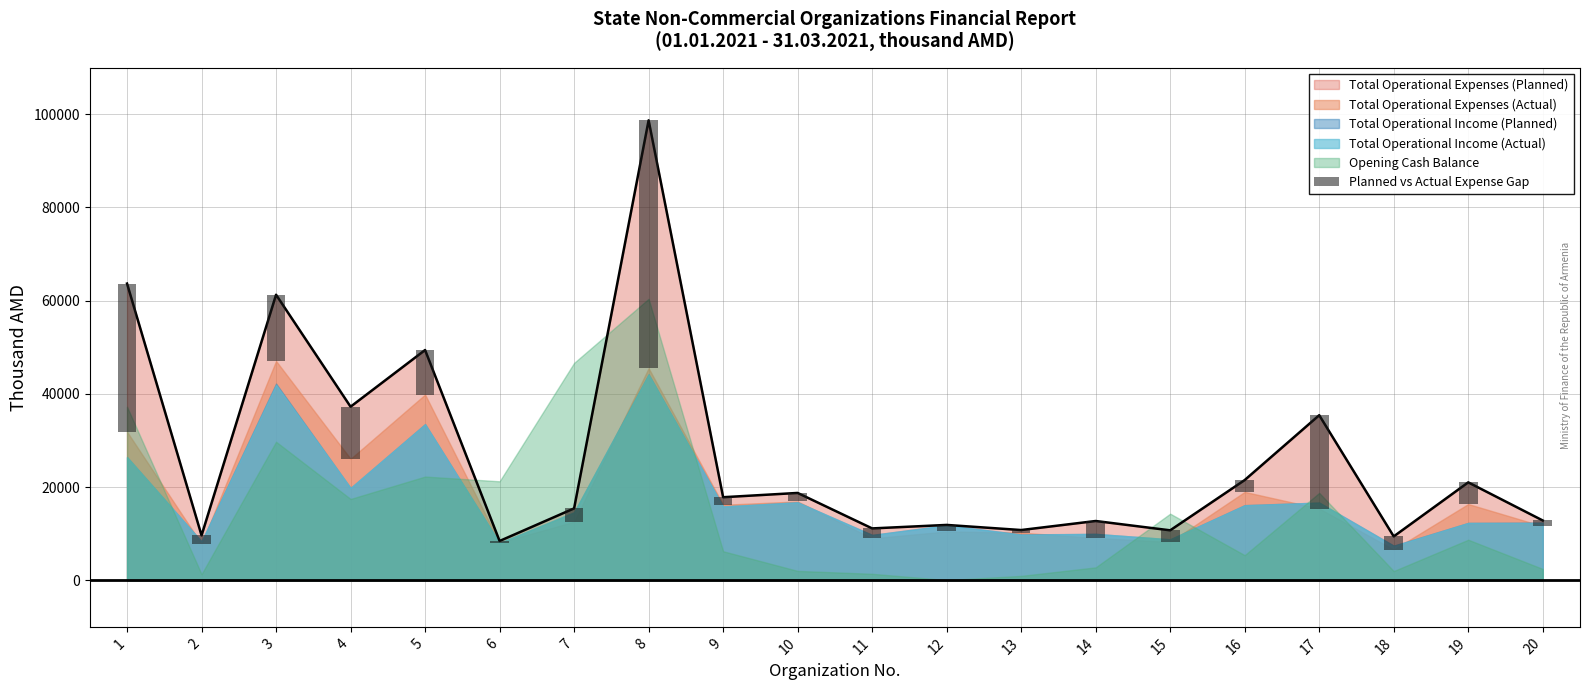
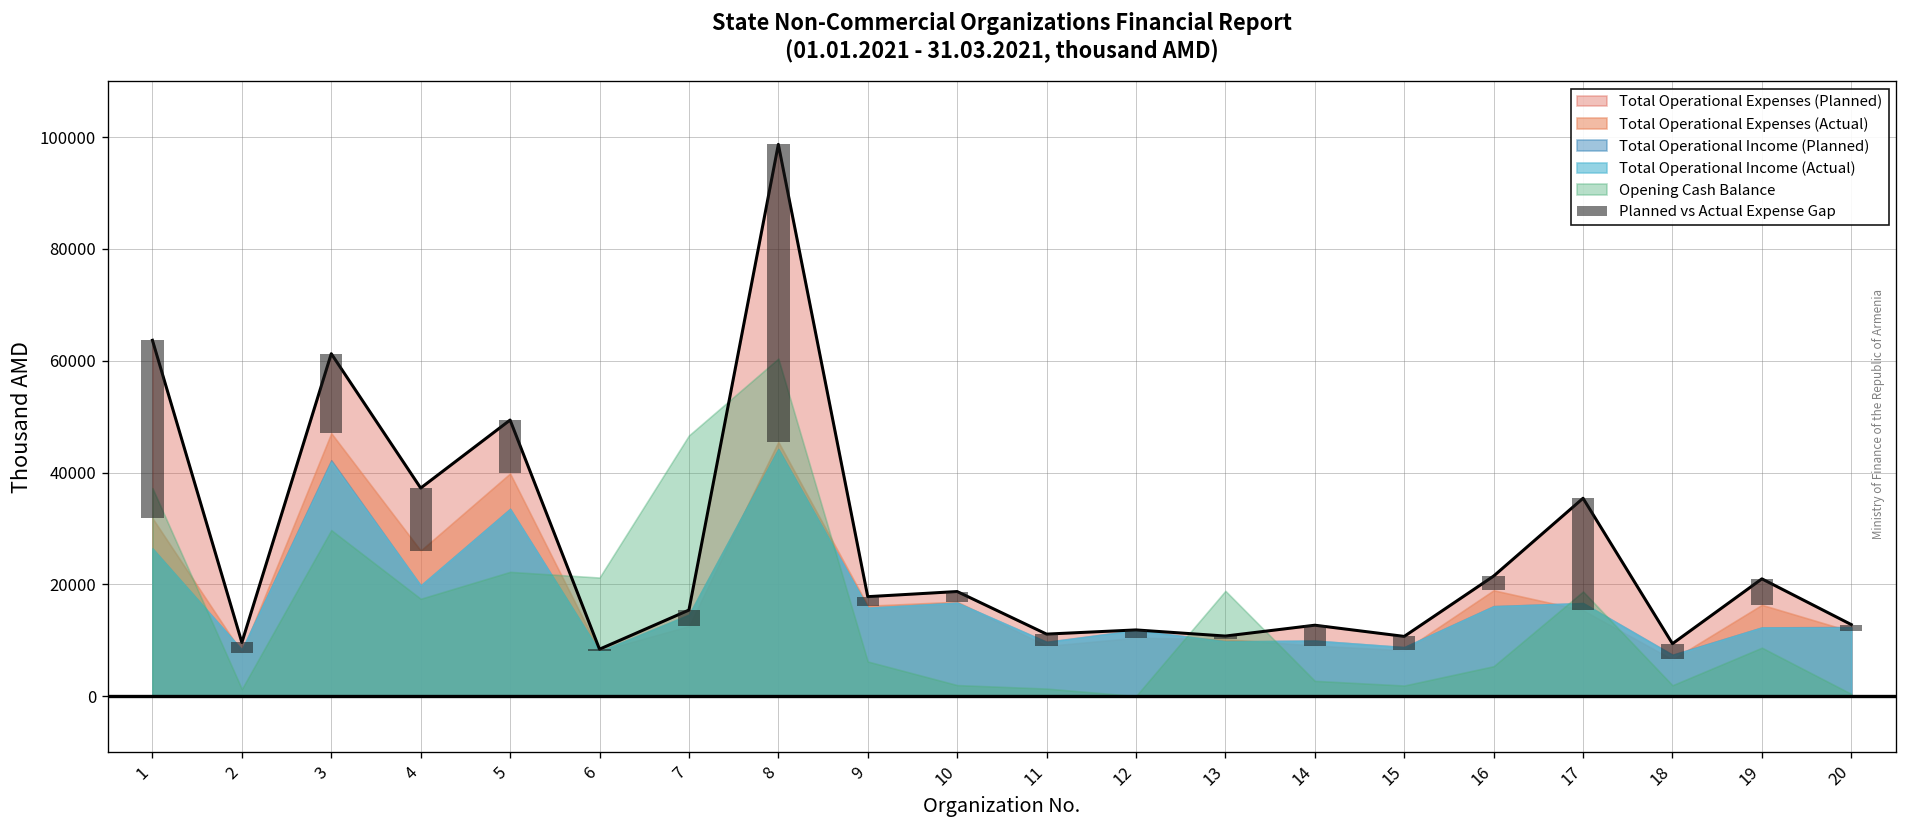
Opening Cash Balance, 13: 1000 -> 19000
Opening Cash Balance, 15: 14000 -> 2000
Opening Cash Balance, 20: 2000 -> 0
